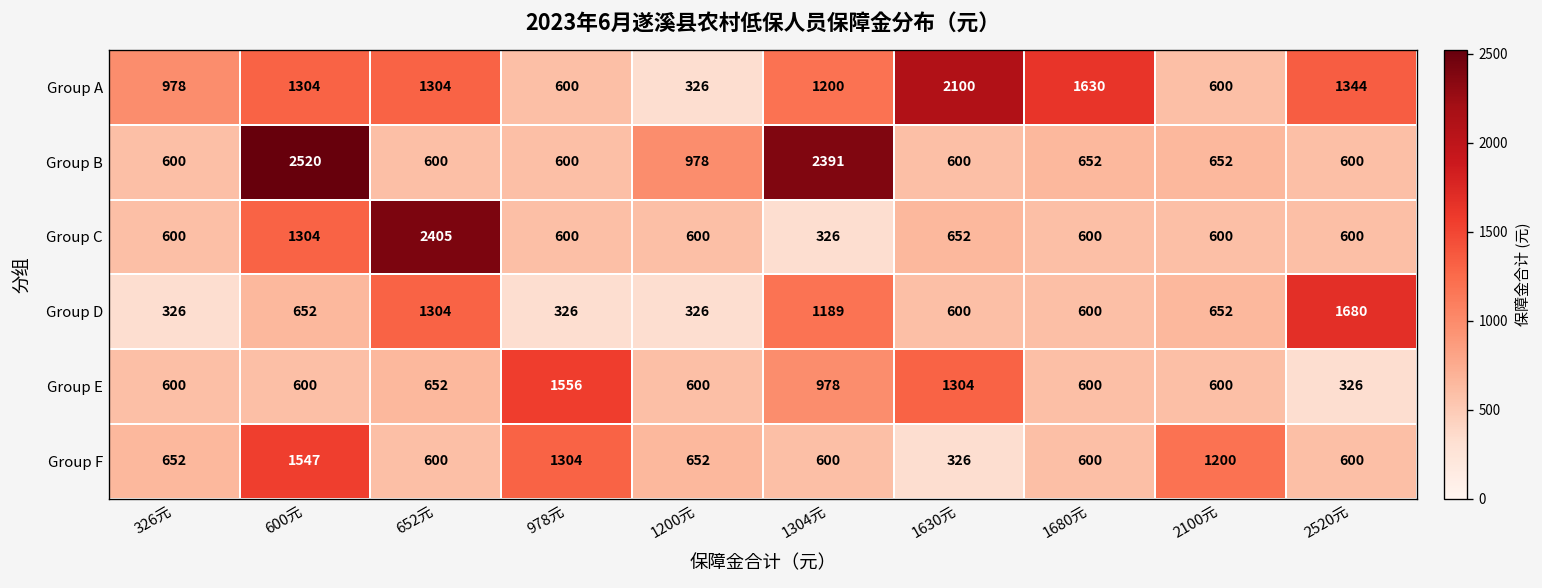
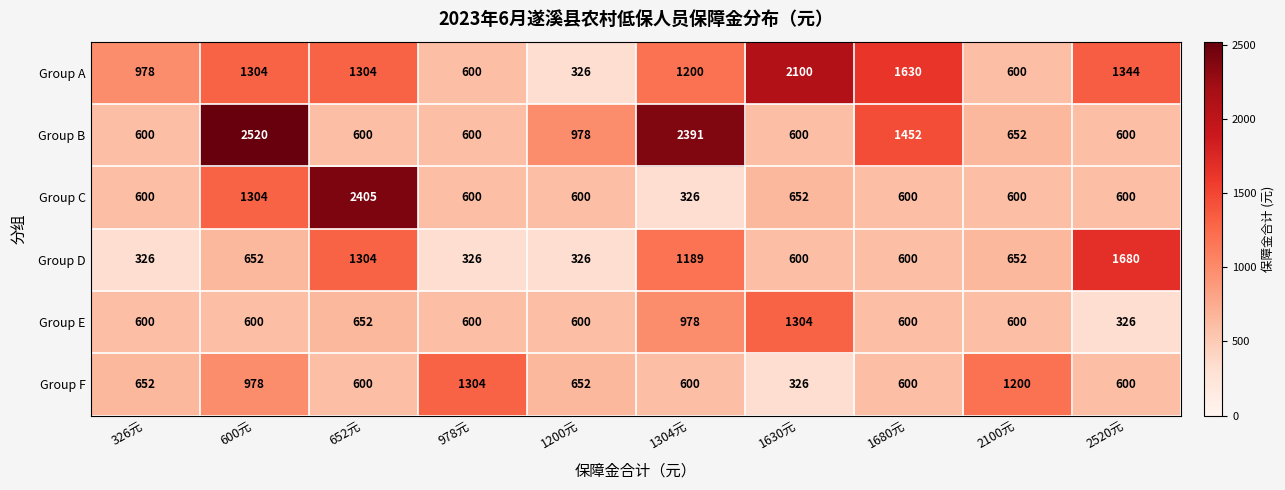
Group B, 1680元: 652 -> 1452
Group E, 978元: 1556 -> 600
Group F, 600元: 1547 -> 978
